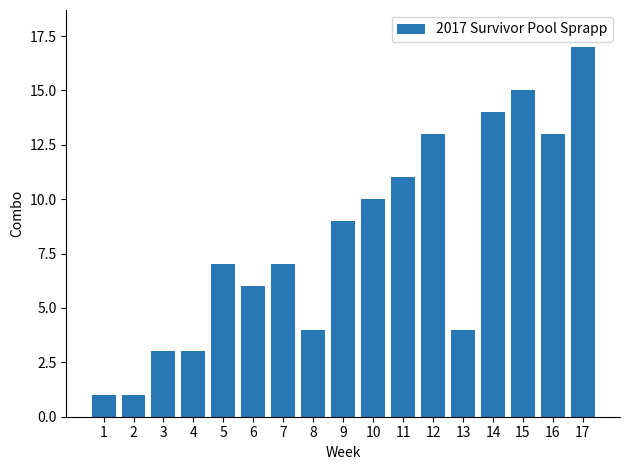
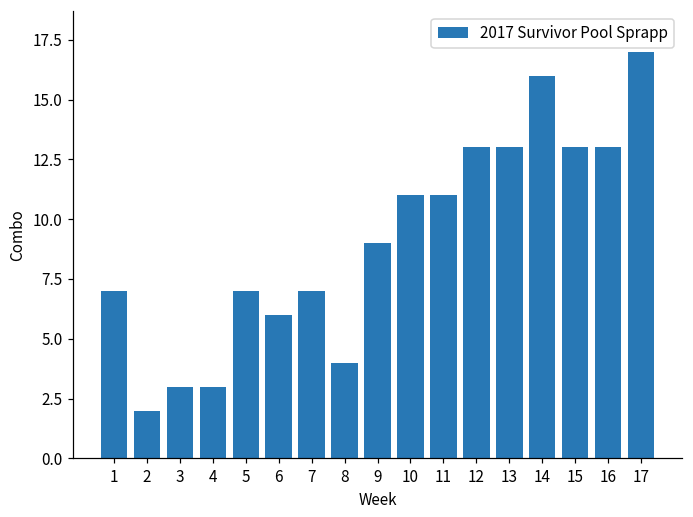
1: 1 -> 7
2: 1 -> 2
10: 10 -> 11
13: 4 -> 13
14: 14 -> 16
15: 15 -> 13
